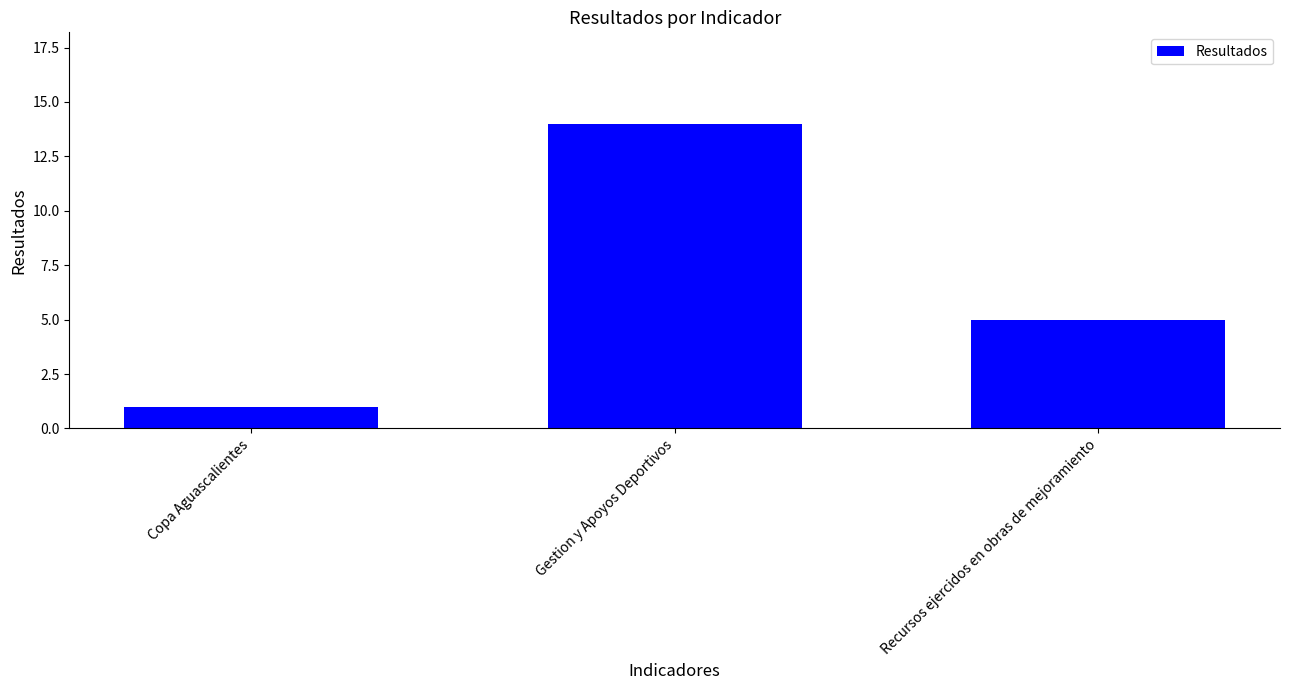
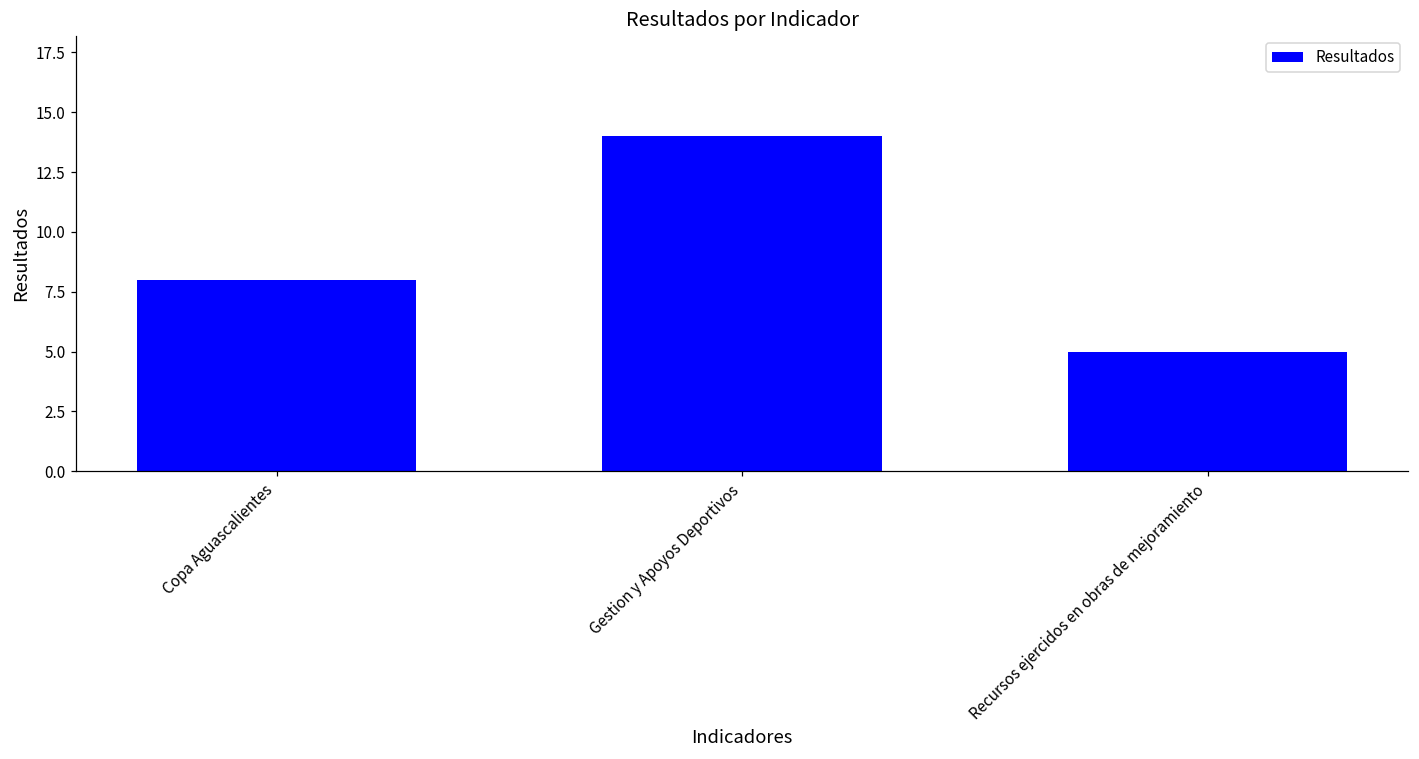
Copa Aguascalientes: 1 -> 8
